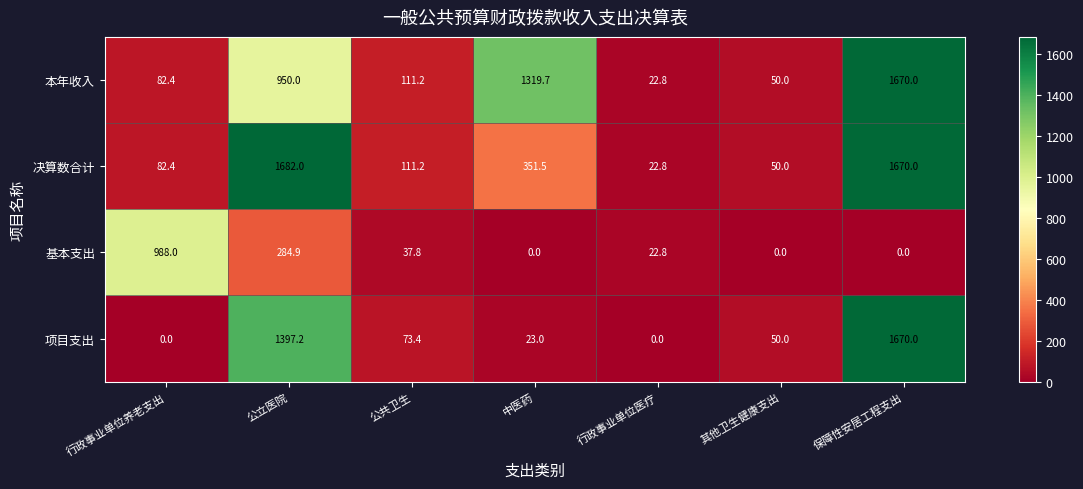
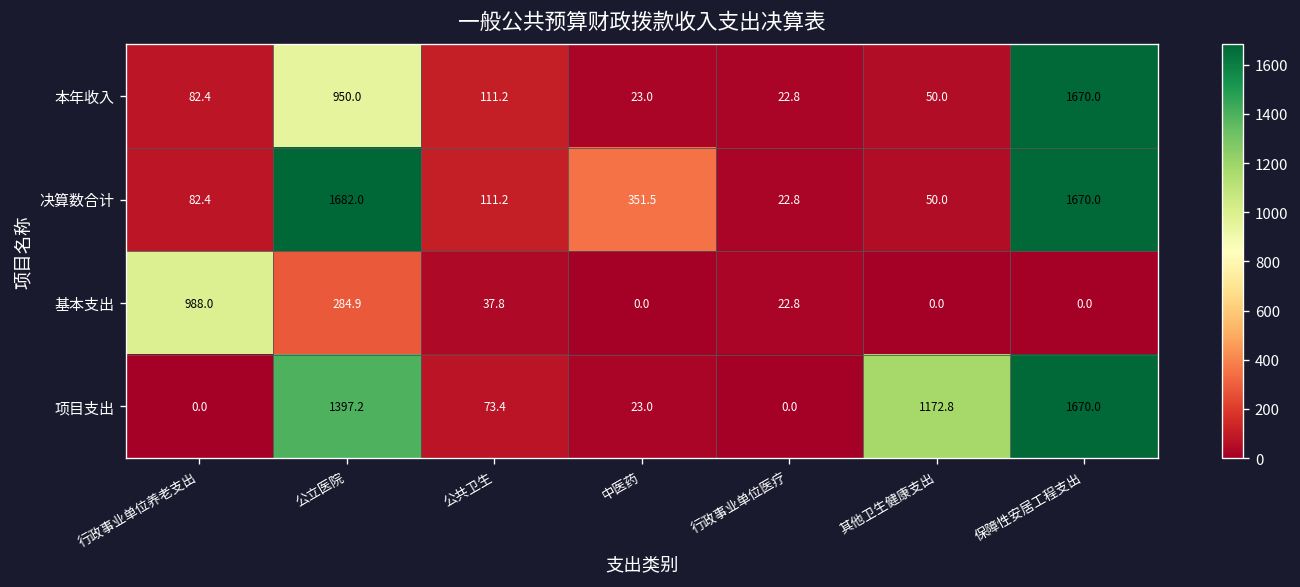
本年收入, 中医药: 1319.7 -> 23.0
项目支出, 其他卫生健康支出: 50.0 -> 1172.8
